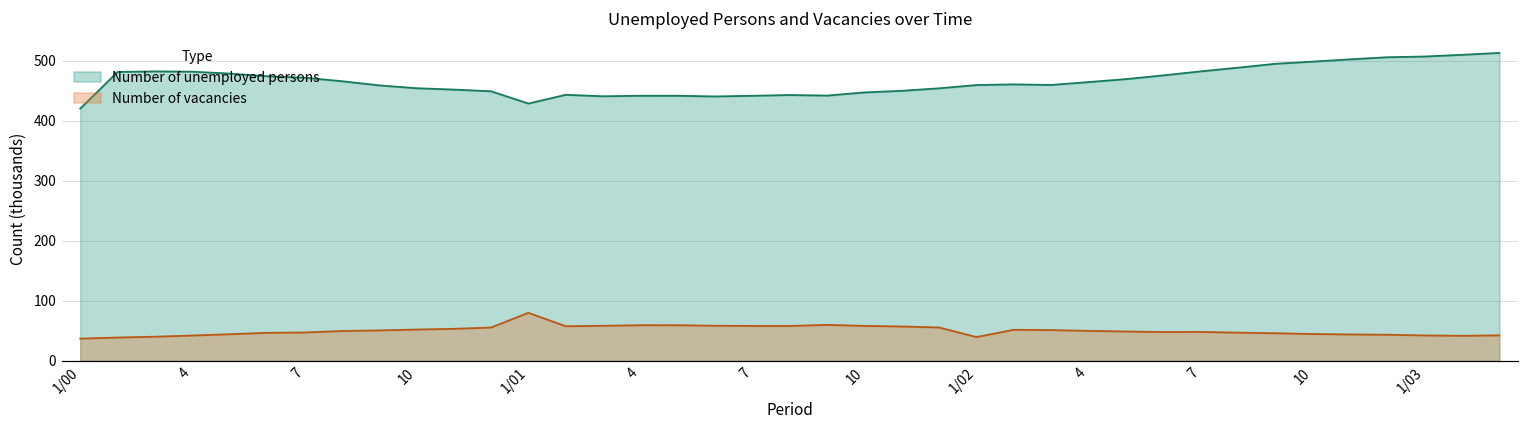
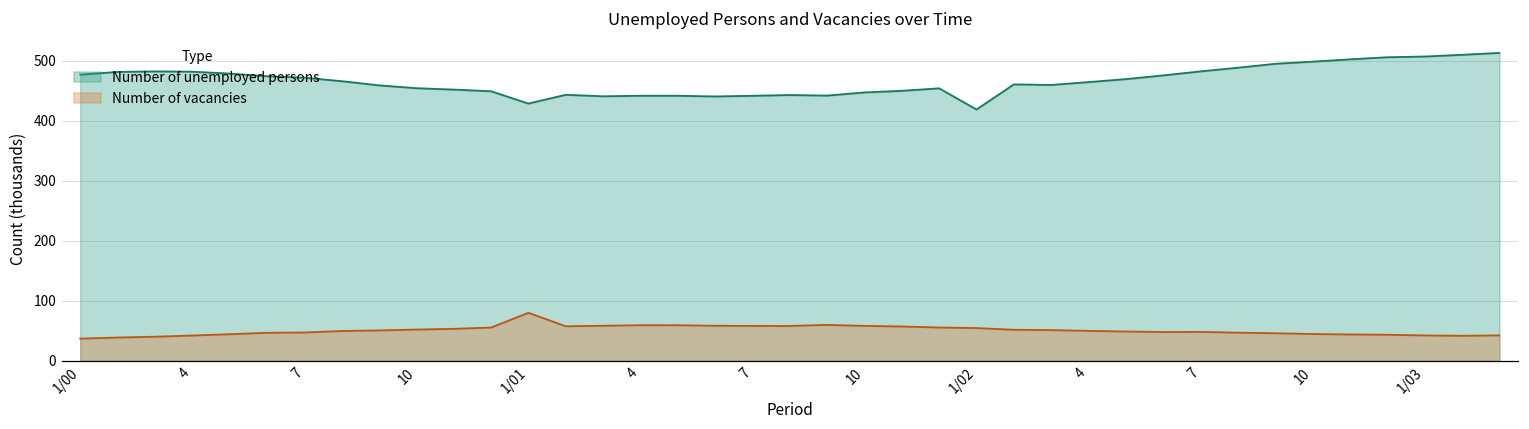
Number of unemployed persons, 1/00: 420 -> 480
Number of unemployed persons, 1/02: 460 -> 420
Number of vacancies, 1/02: 40 -> 50
